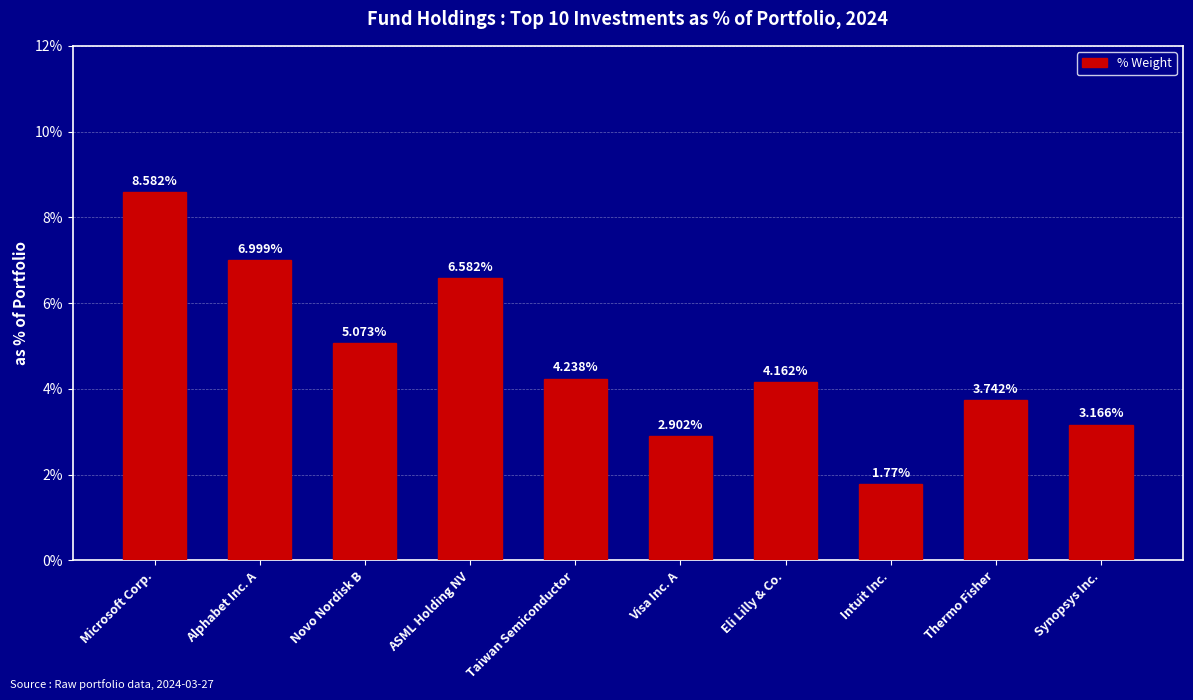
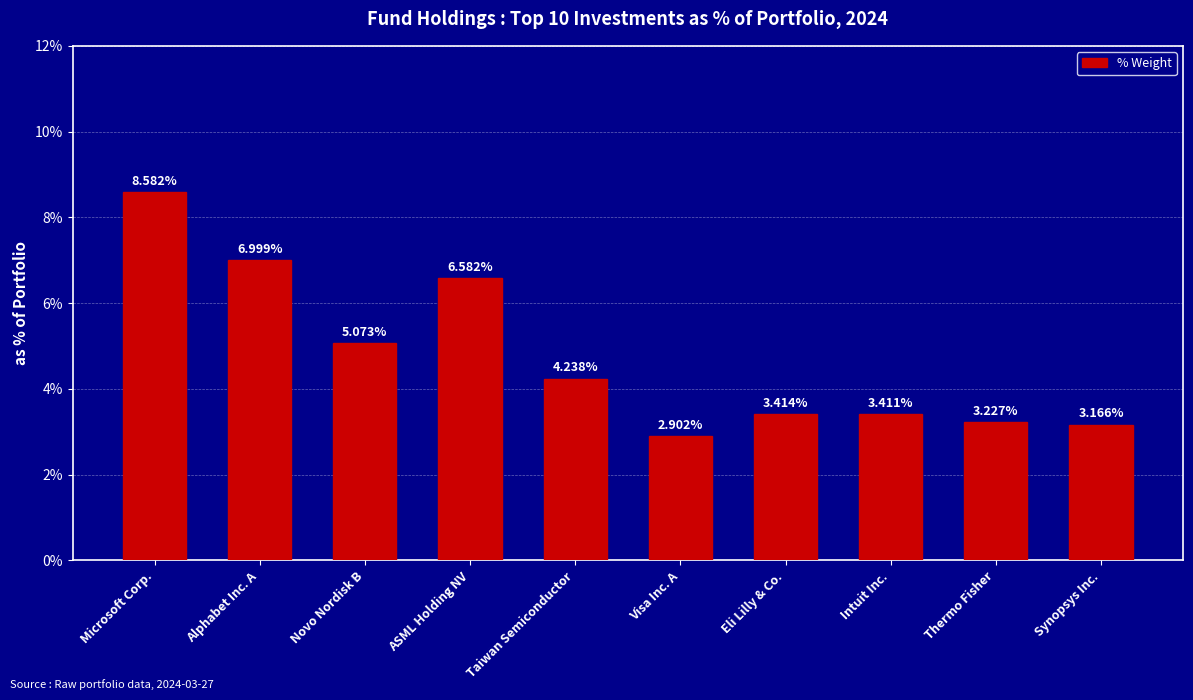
Eli Lilly & Co.: 4.162% -> 3.414%
Intuit Inc.: 1.77% -> 3.411%
Thermo Fisher: 3.742% -> 3.227%
